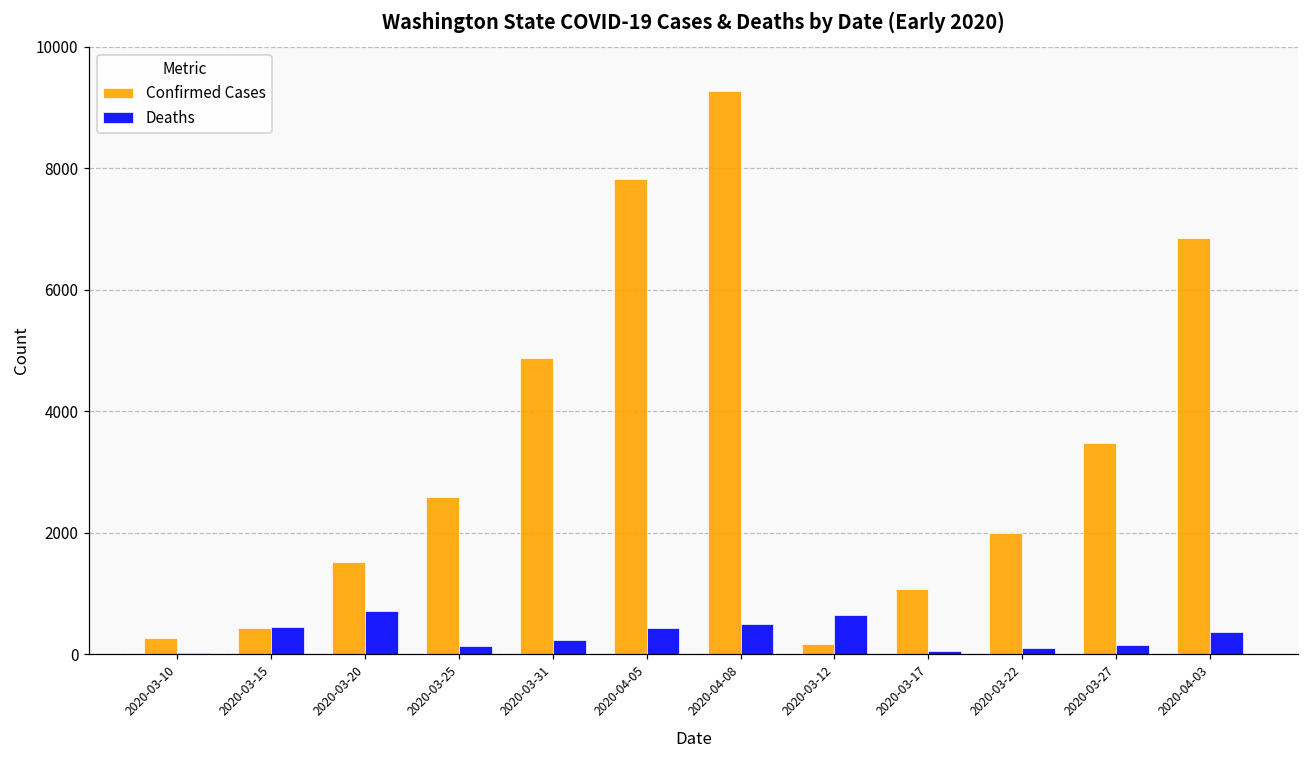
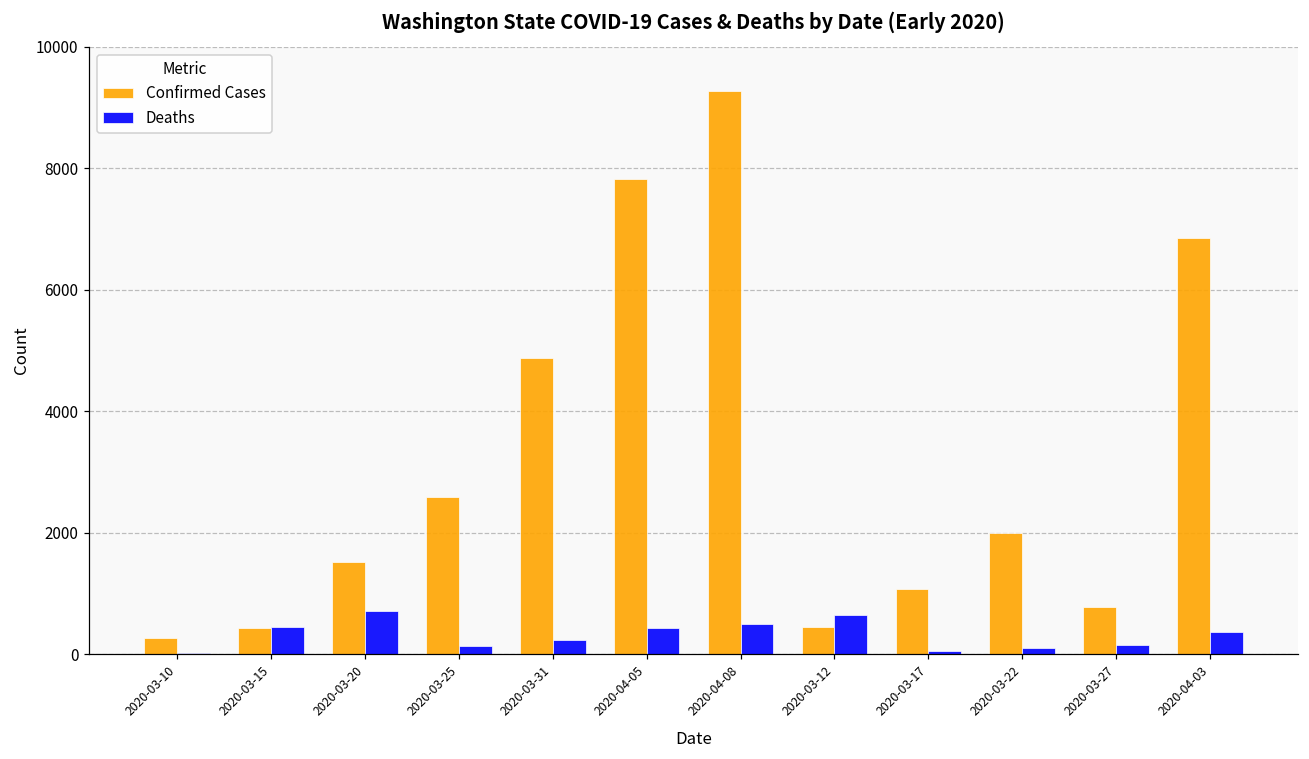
Confirmed Cases, 2020-03-12: 200 -> 400
Confirmed Cases, 2020-03-27: 3500 -> 800
